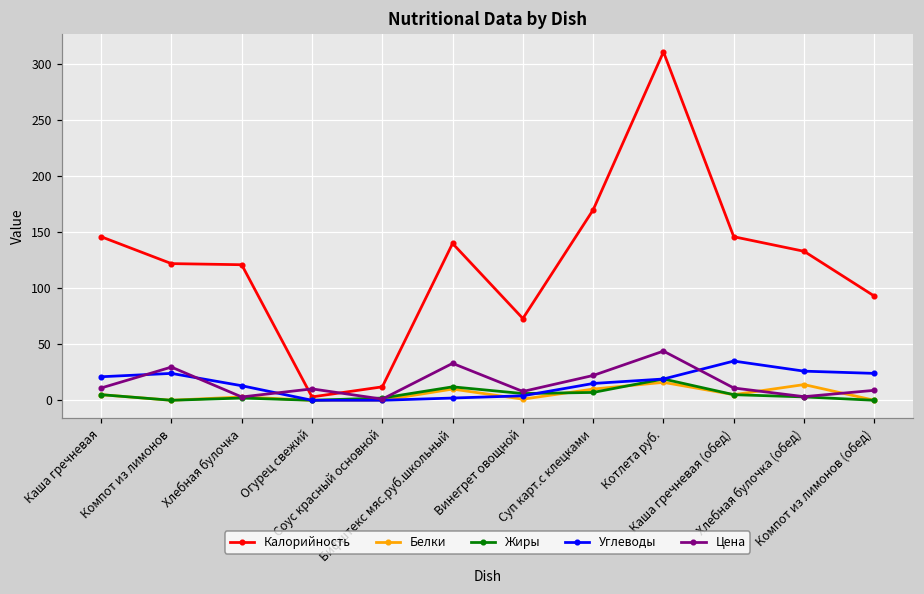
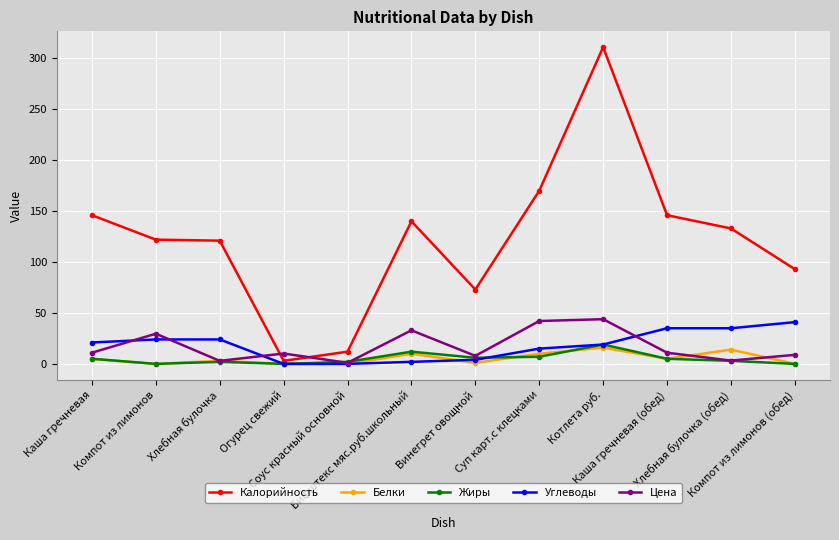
Углеводы, Хлебная булочка: 13 -> 24
Цена, Суп карт.с клецками: 22 -> 42
Углеводы, Хлебная булочка (обед): 26 -> 35
Углеводы, Компот из лимонов (обед): 24 -> 41
